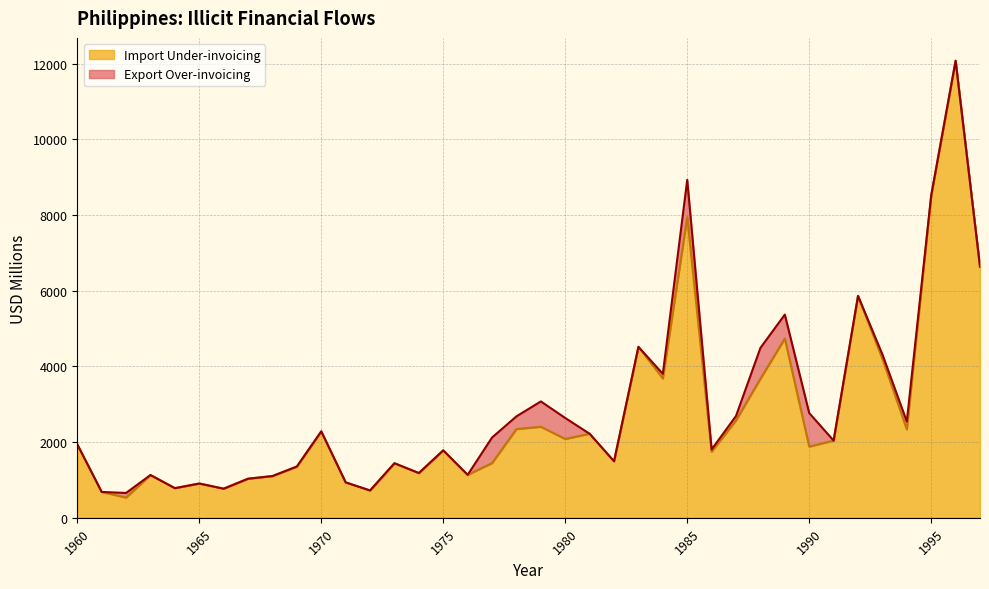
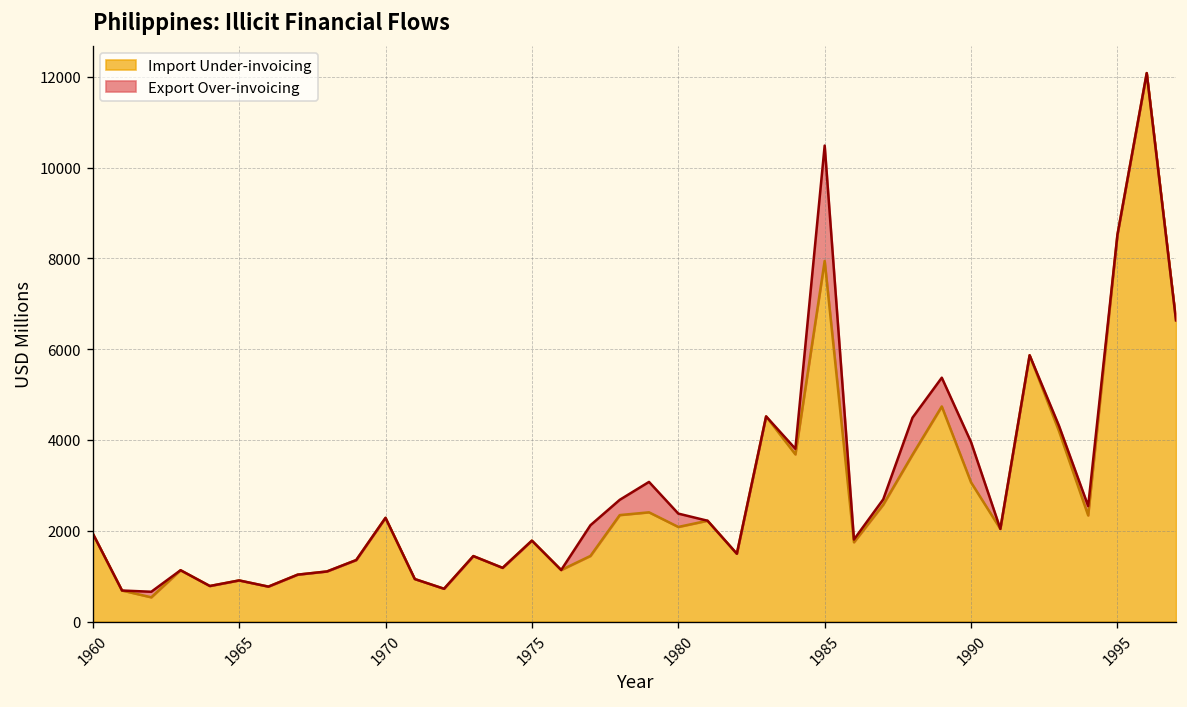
Export Over-invoicing, 1980: 600 -> 300
Export Over-invoicing, 1985: 1000 -> 2500
Import Under-invoicing, 1990: 1900 -> 3100
